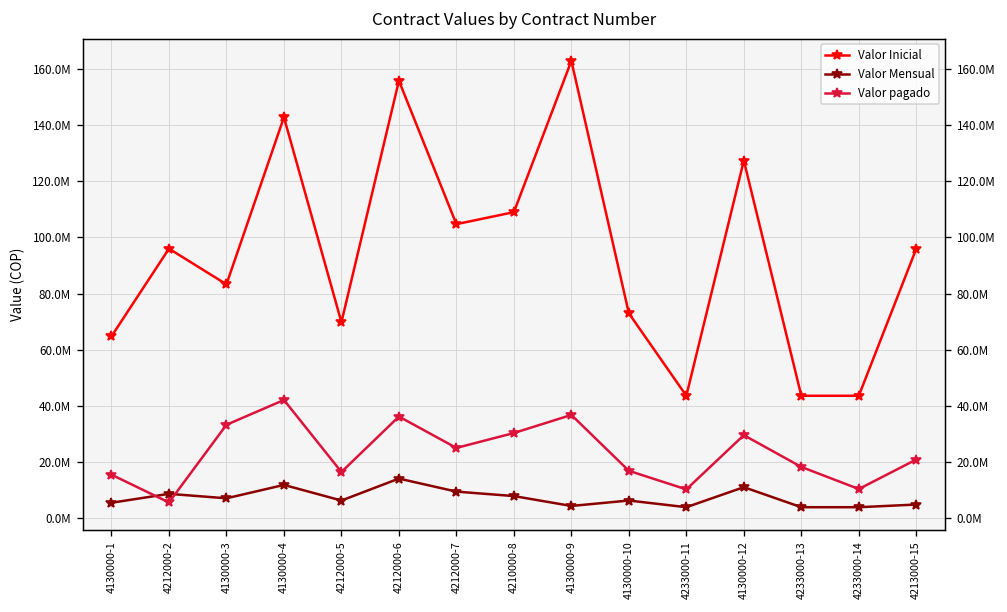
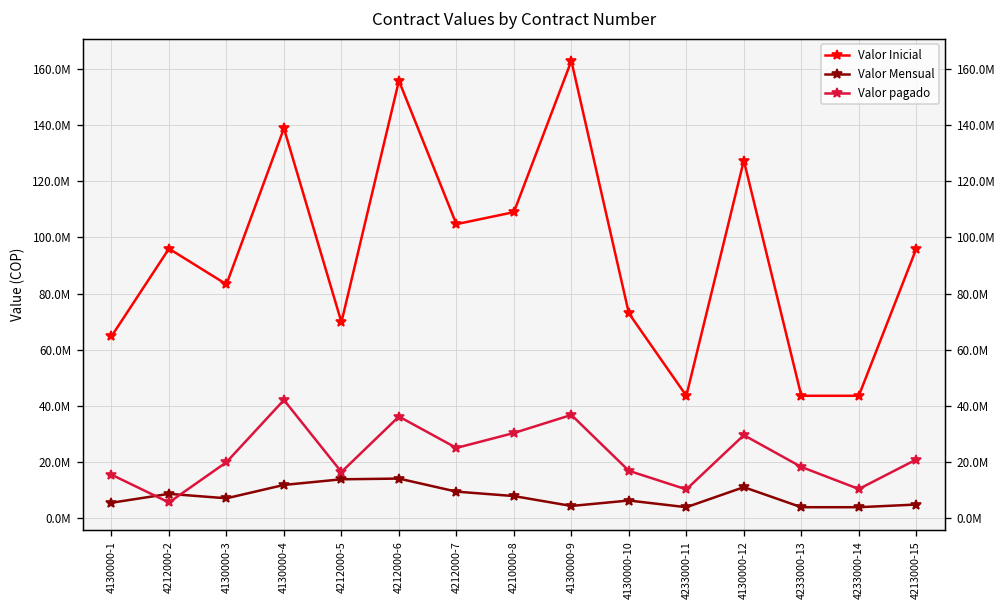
Valor pagado, 4130000-3: 33000000 -> 20000000
Valor Inicial, 4130000-4: 143000000 -> 139000000
Valor Mensual, 4212000-5: 6000000 -> 14000000
